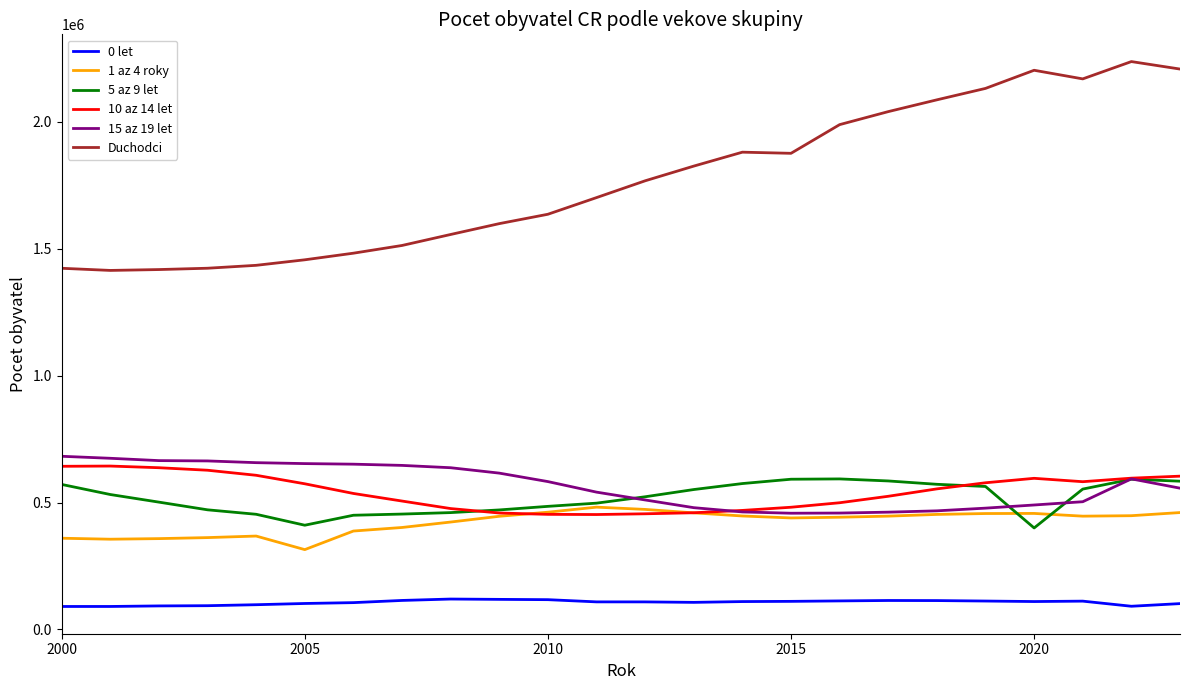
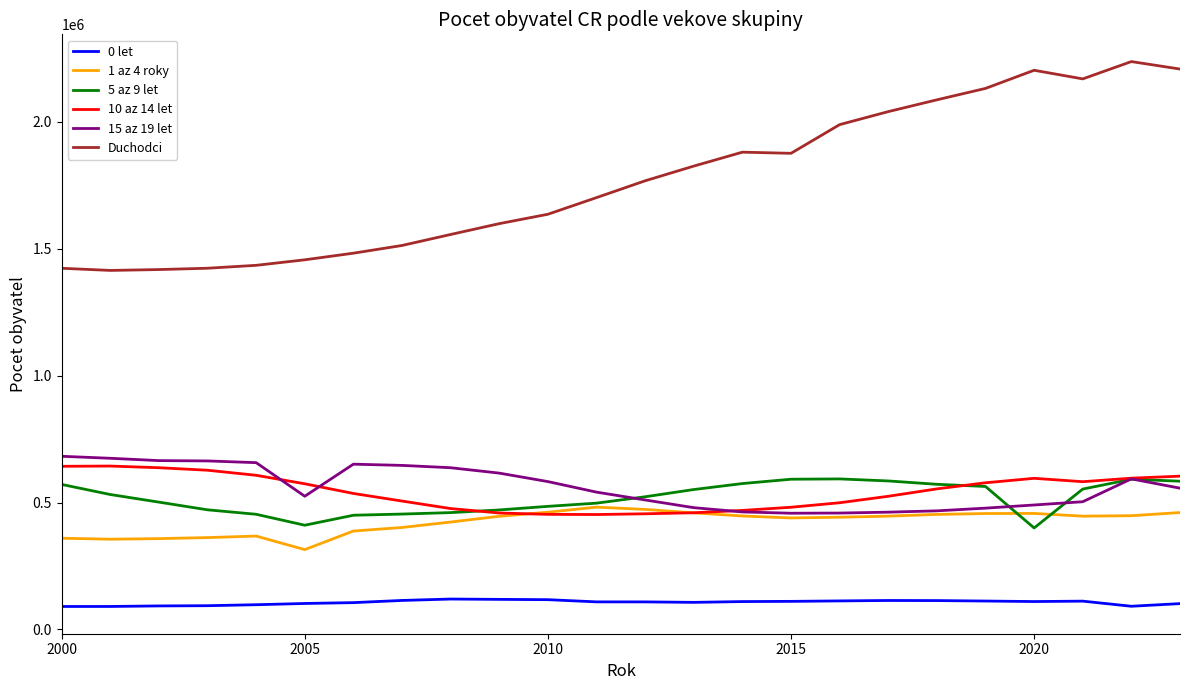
15 az 19 let, 2005: 650000 -> 520000
